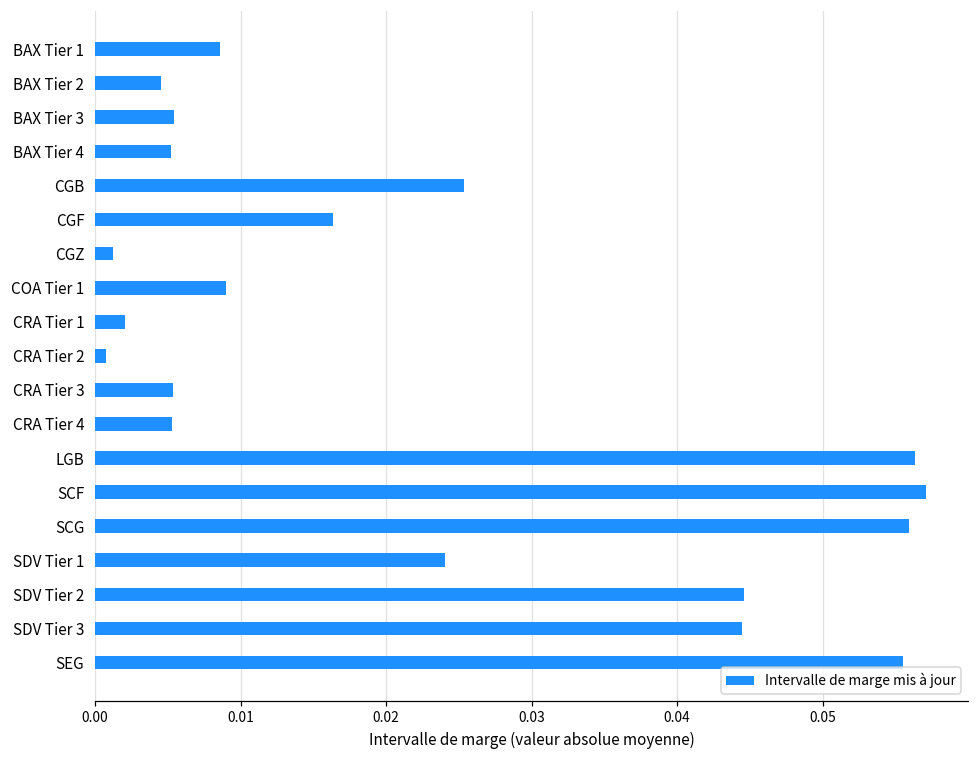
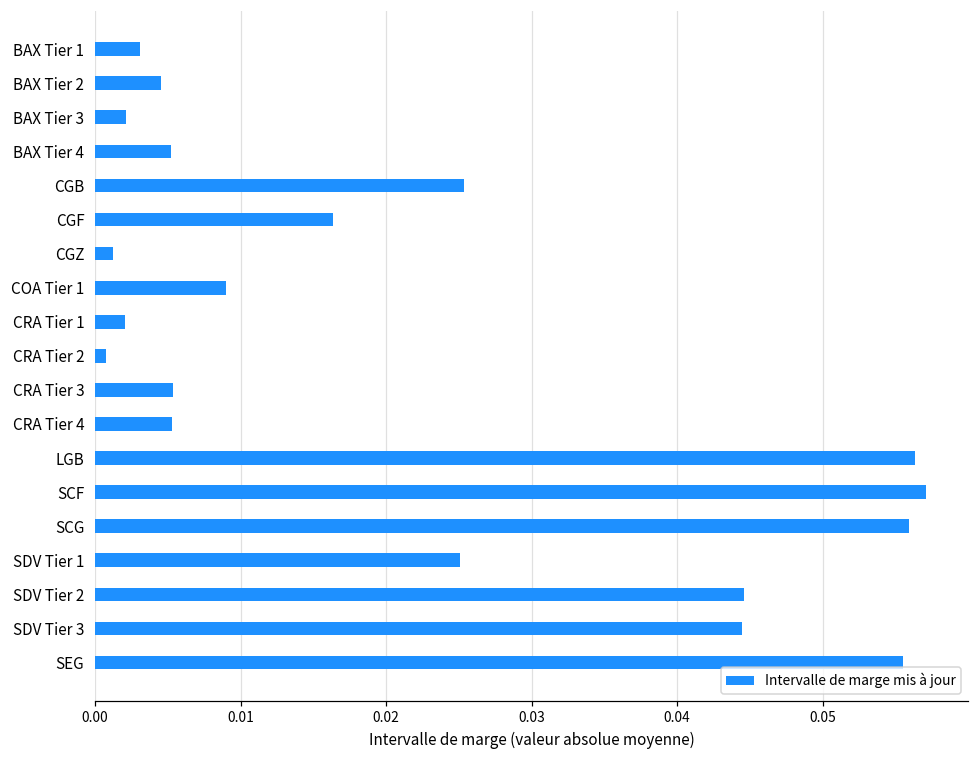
BAX Tier 1: 0.0086 -> 0.0031
BAX Tier 3: 0.0054 -> 0.0021
SDV Tier 1: 0.0240 -> 0.0251
